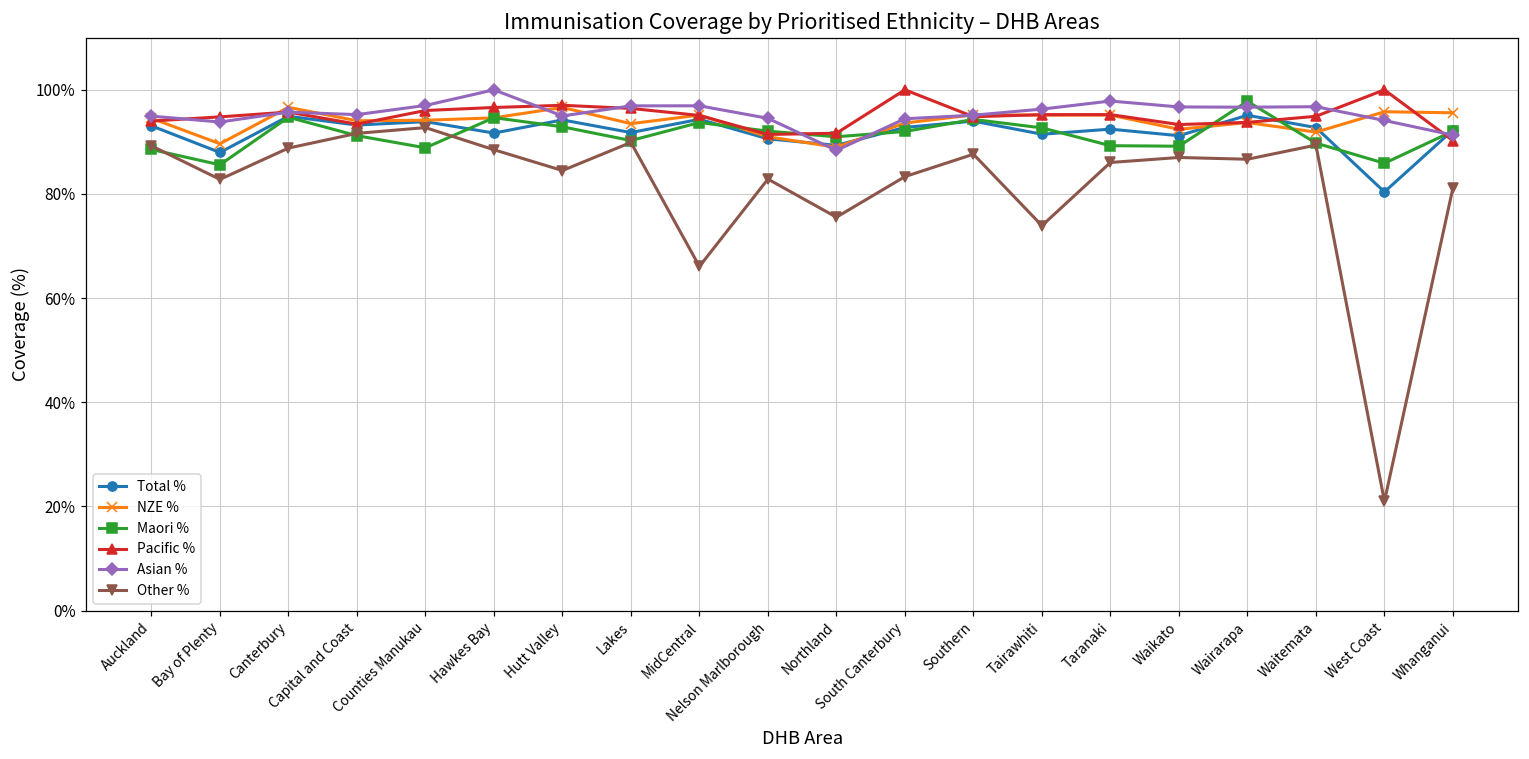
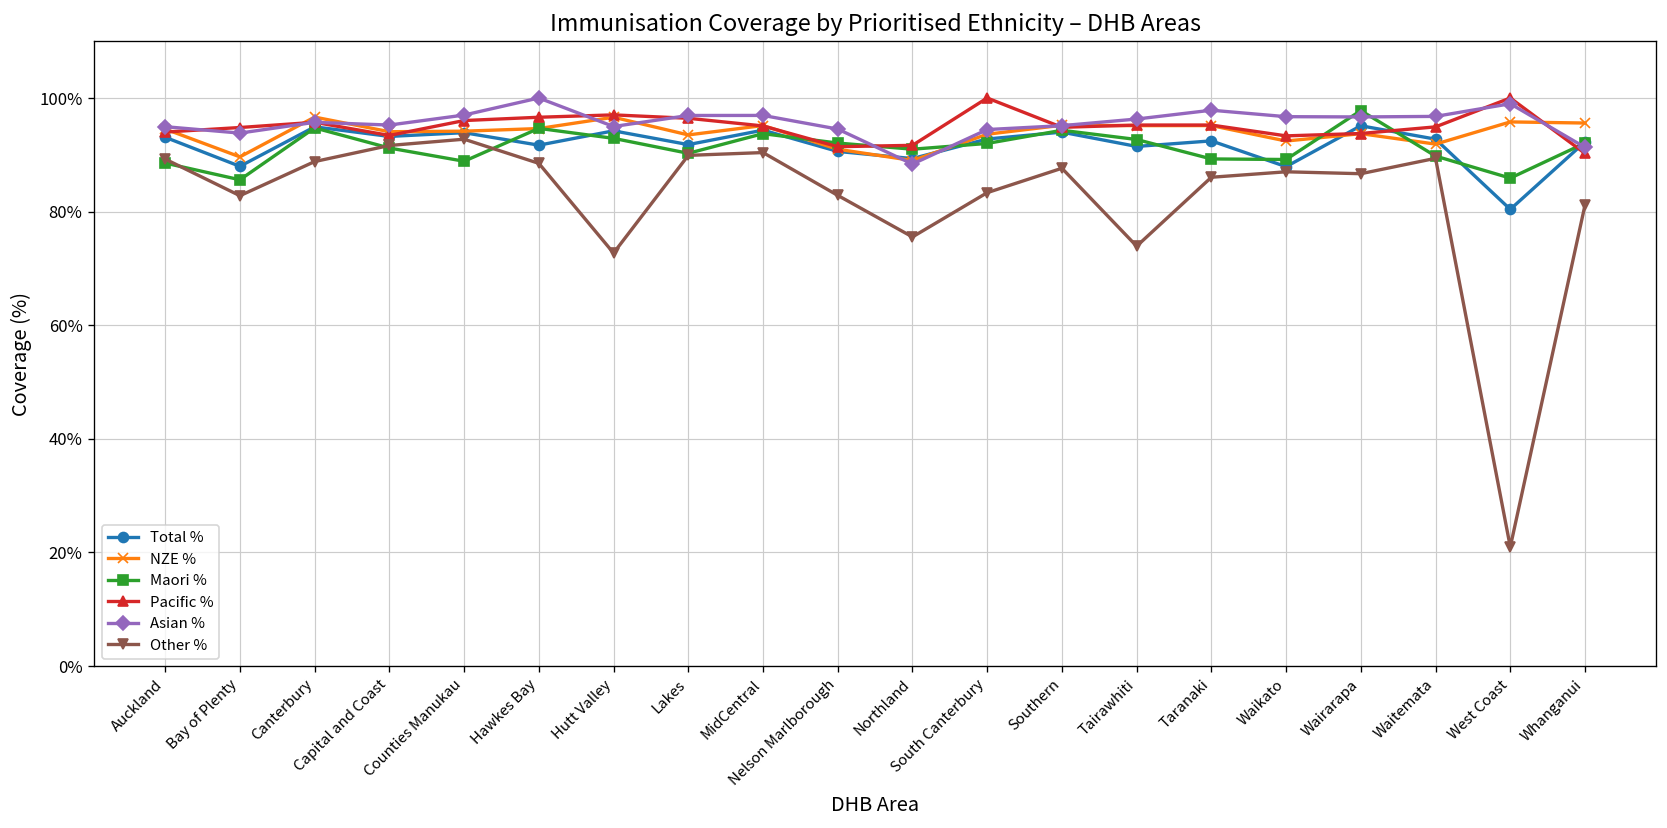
Other %, Hutt Valley: 85% -> 73%
Other %, MidCentral: 66% -> 90%
Total %, Waikato: 91% -> 88%
Asian %, West Coast: 94% -> 99%
